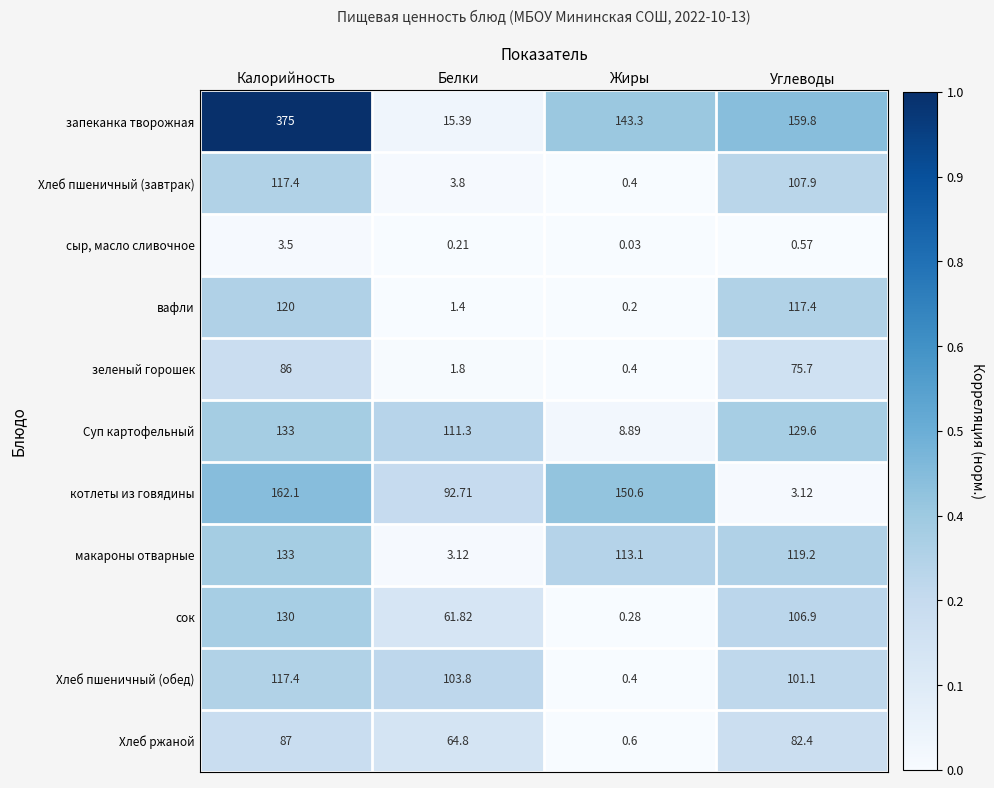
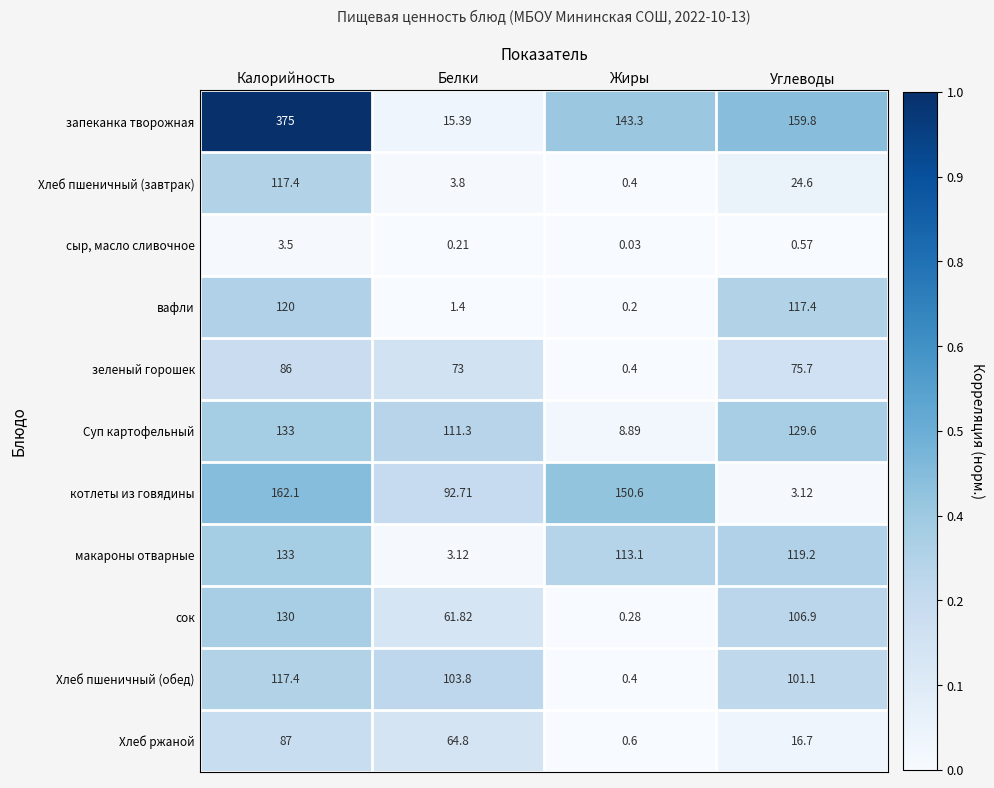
Хлеб пшеничный (завтрак), Углеводы: 107.9 -> 24.6
зеленый горошек, Белки: 1.8 -> 73
Хлеб ржаной, Углеводы: 82.4 -> 16.7
